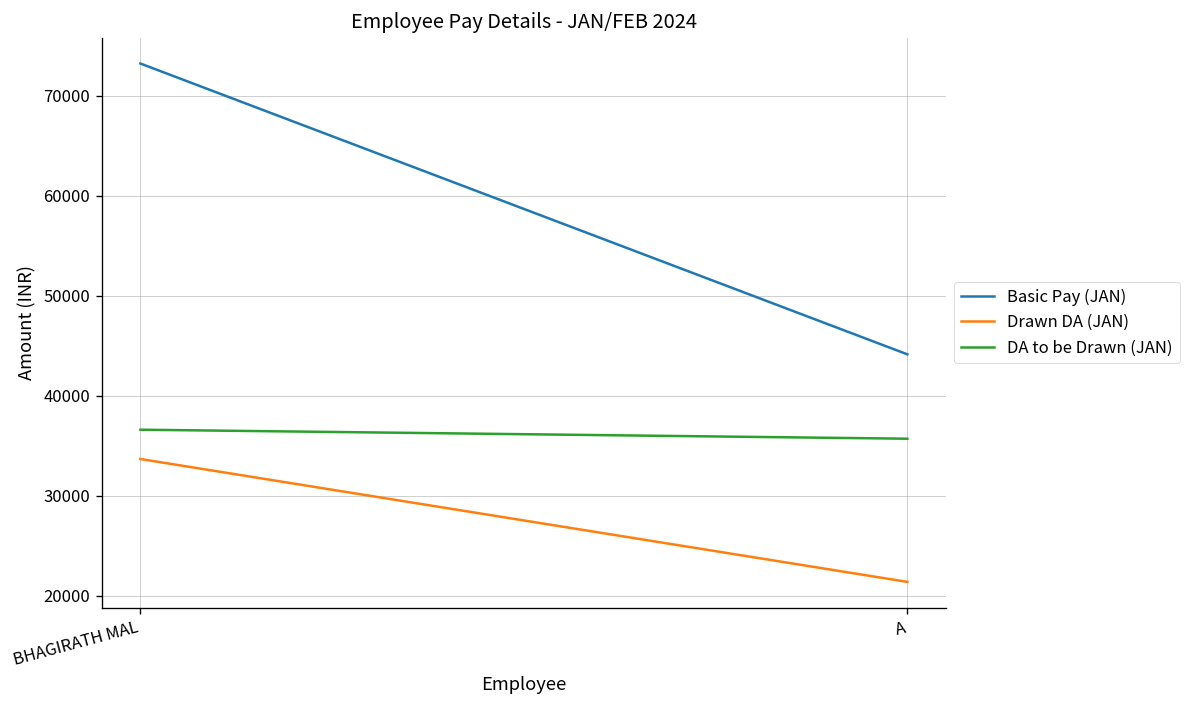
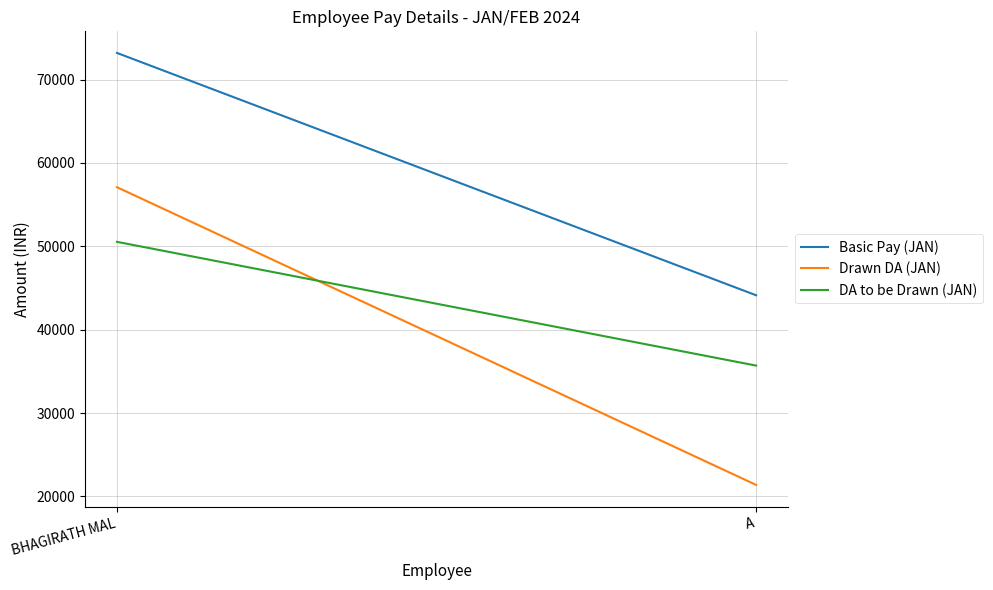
Drawn DA (JAN), BHAGIRATH MAL: 34000 -> 57000
DA to be Drawn (JAN), BHAGIRATH MAL: 37000 -> 51000
